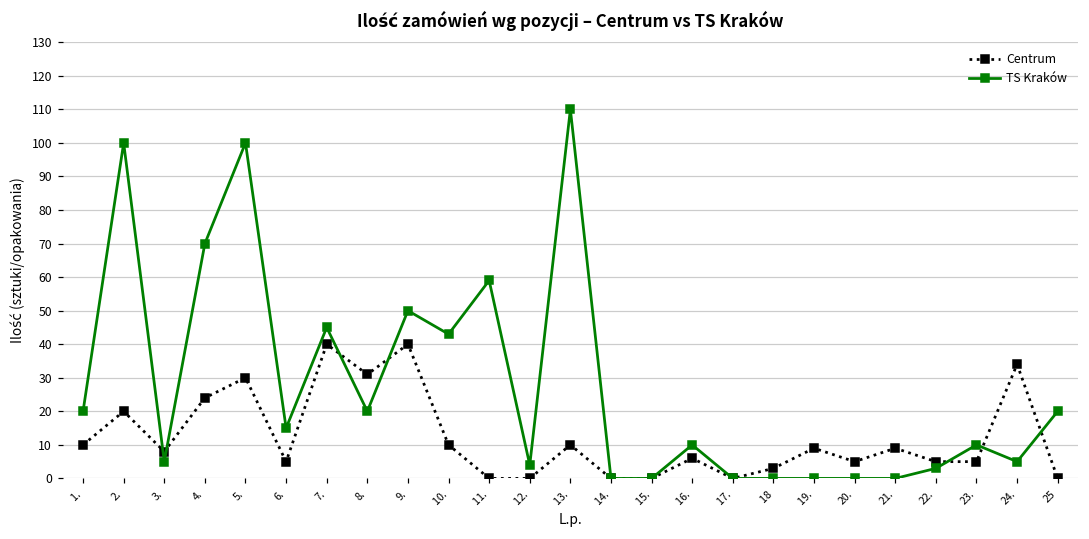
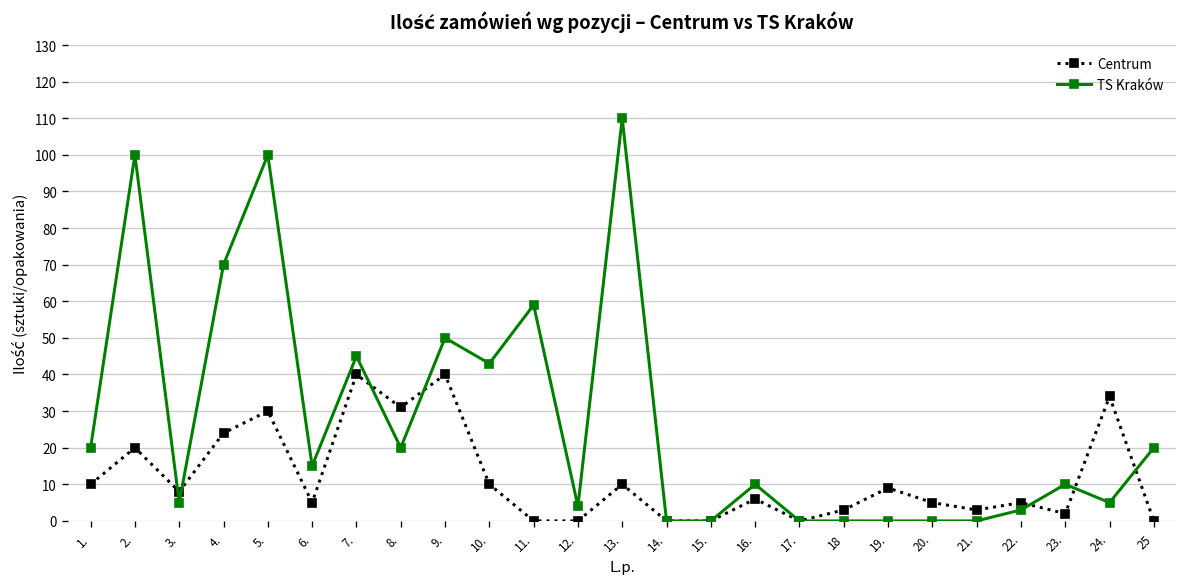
Centrum, 21.: 9 -> 3
Centrum, 23.: 5 -> 2
